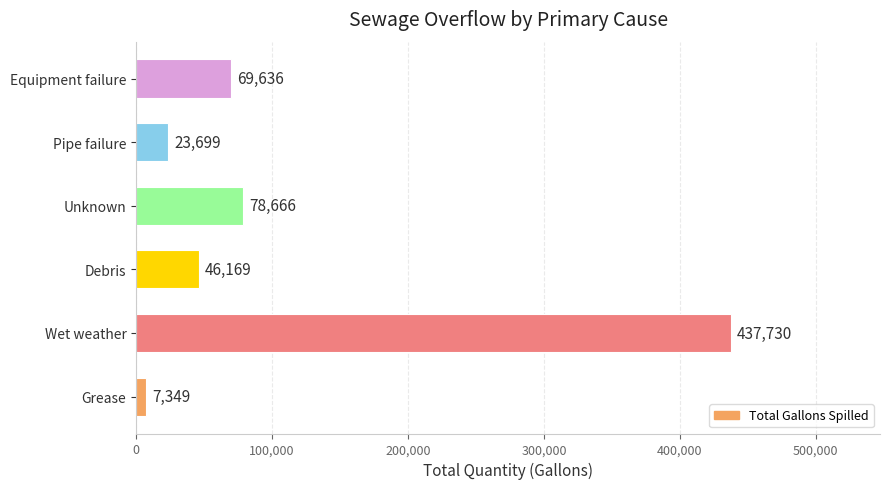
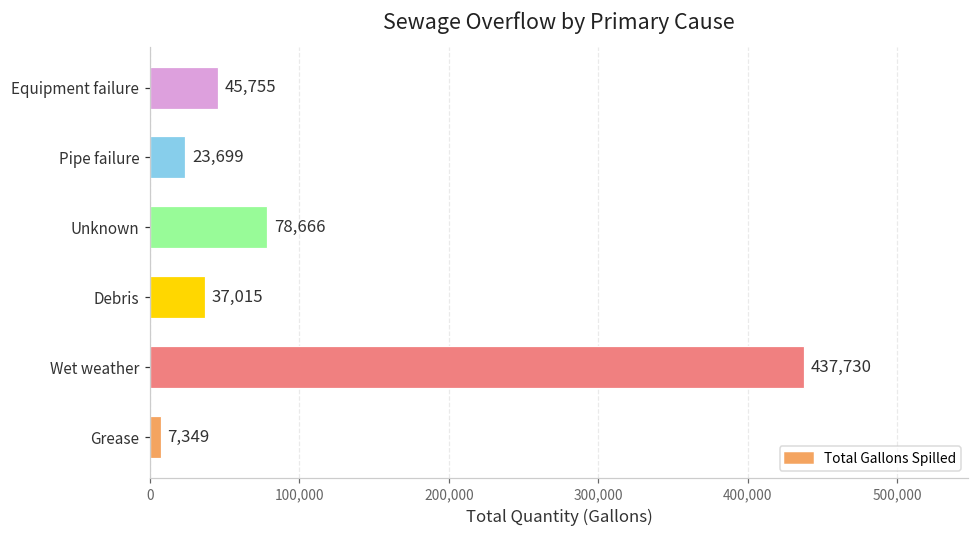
Equipment failure: 69,636 -> 45,755
Debris: 46,169 -> 37,015
